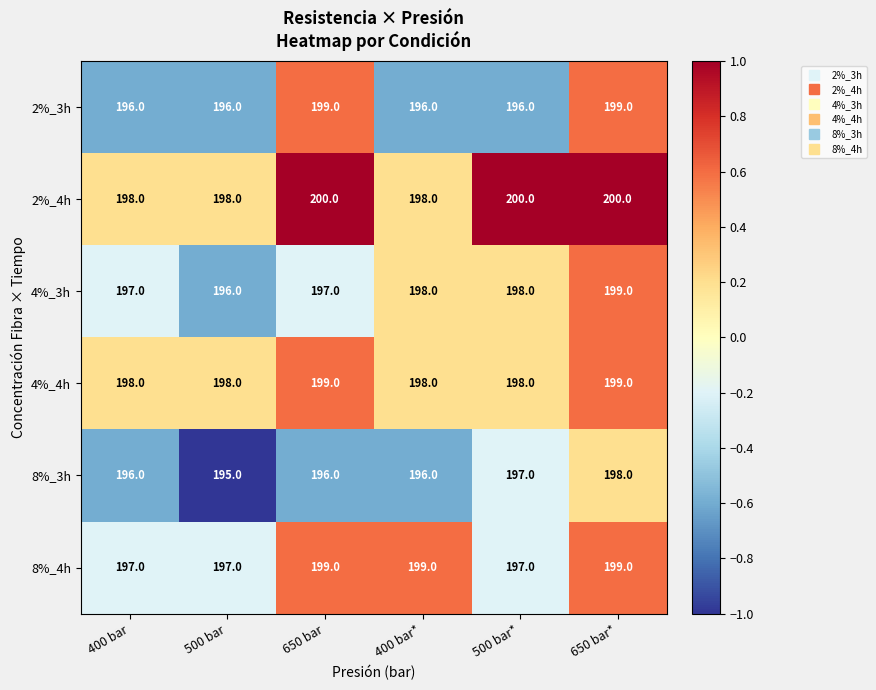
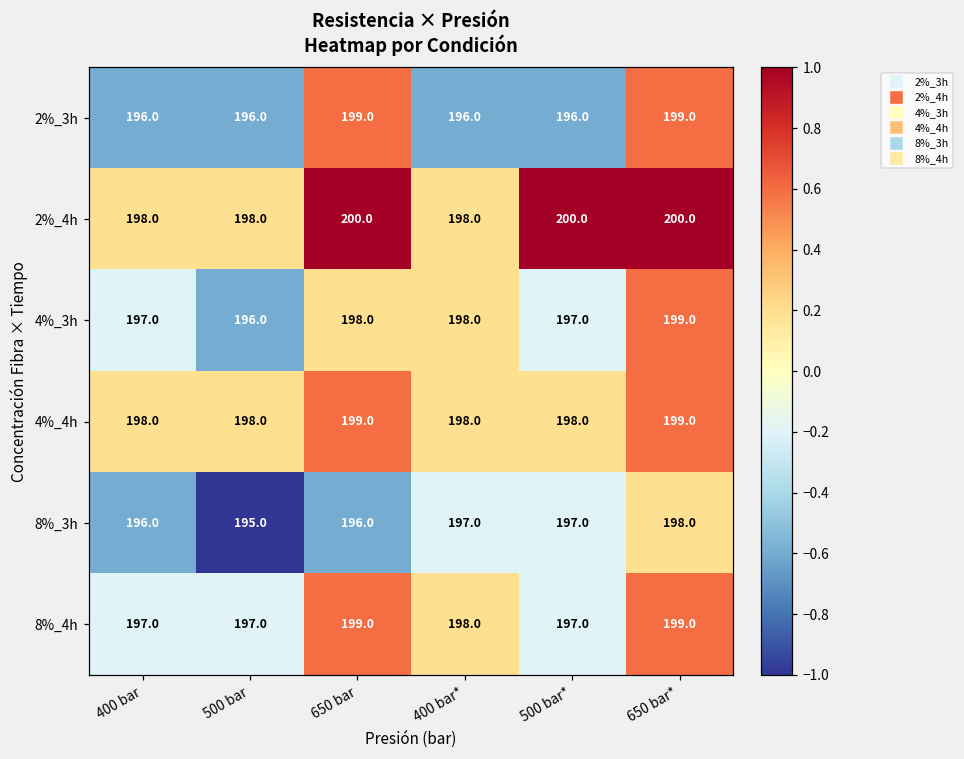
4%_3h, 650 bar: 197.0 -> 198.0
4%_3h, 500 bar*: 198.0 -> 197.0
8%_3h, 400 bar*: 196.0 -> 197.0
8%_4h, 400 bar*: 199.0 -> 198.0
